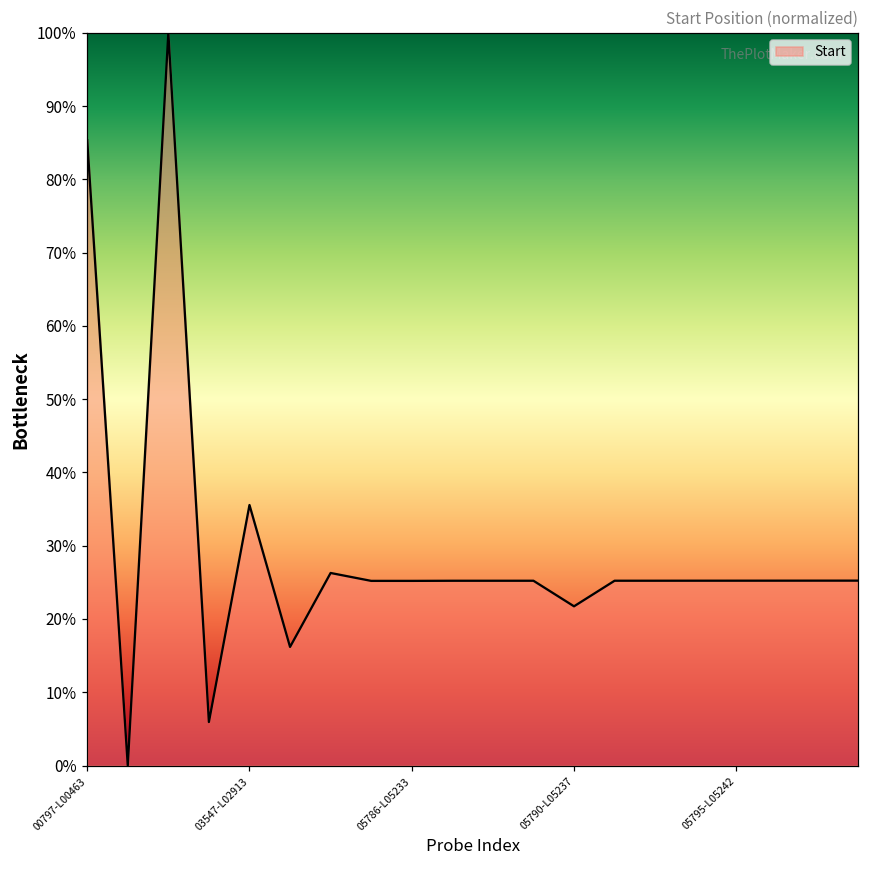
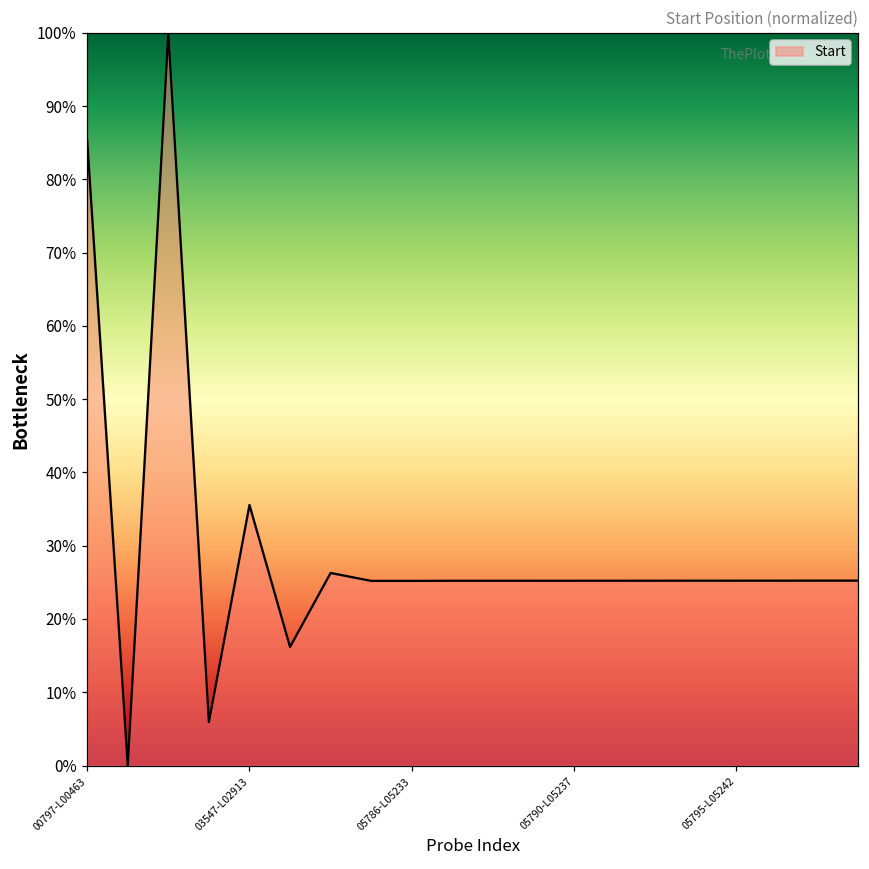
05790-L05237: 22% -> 25%
